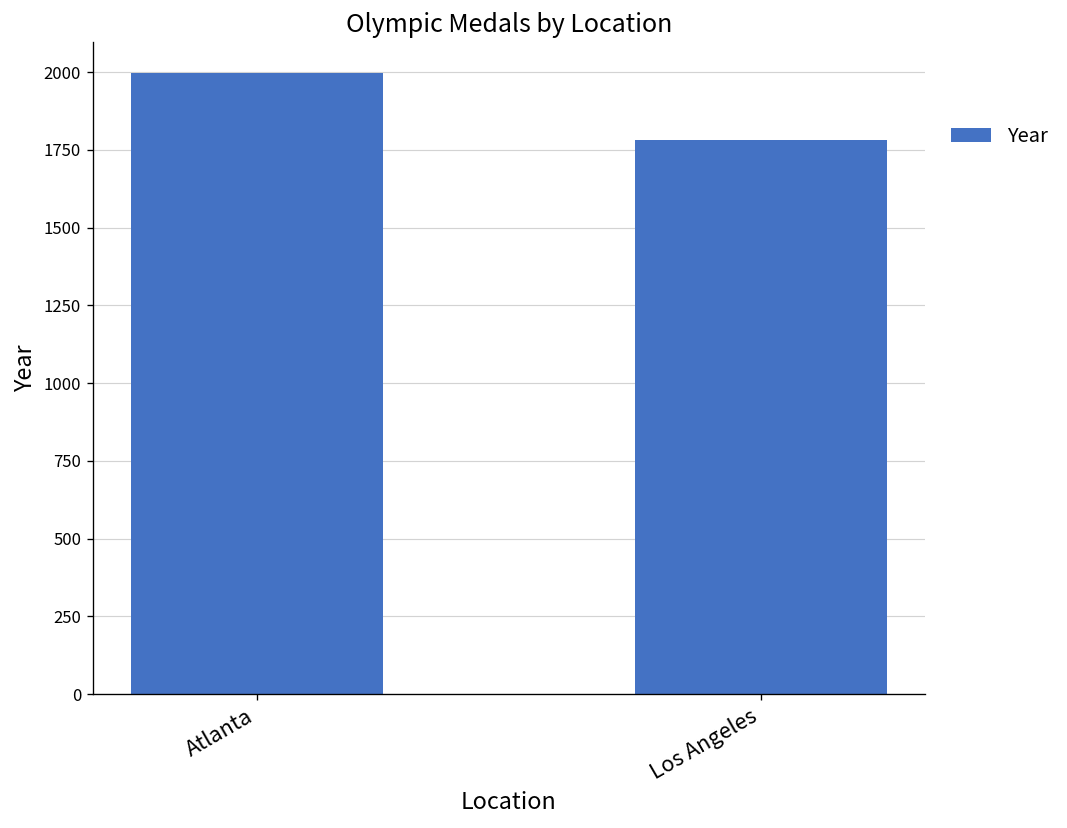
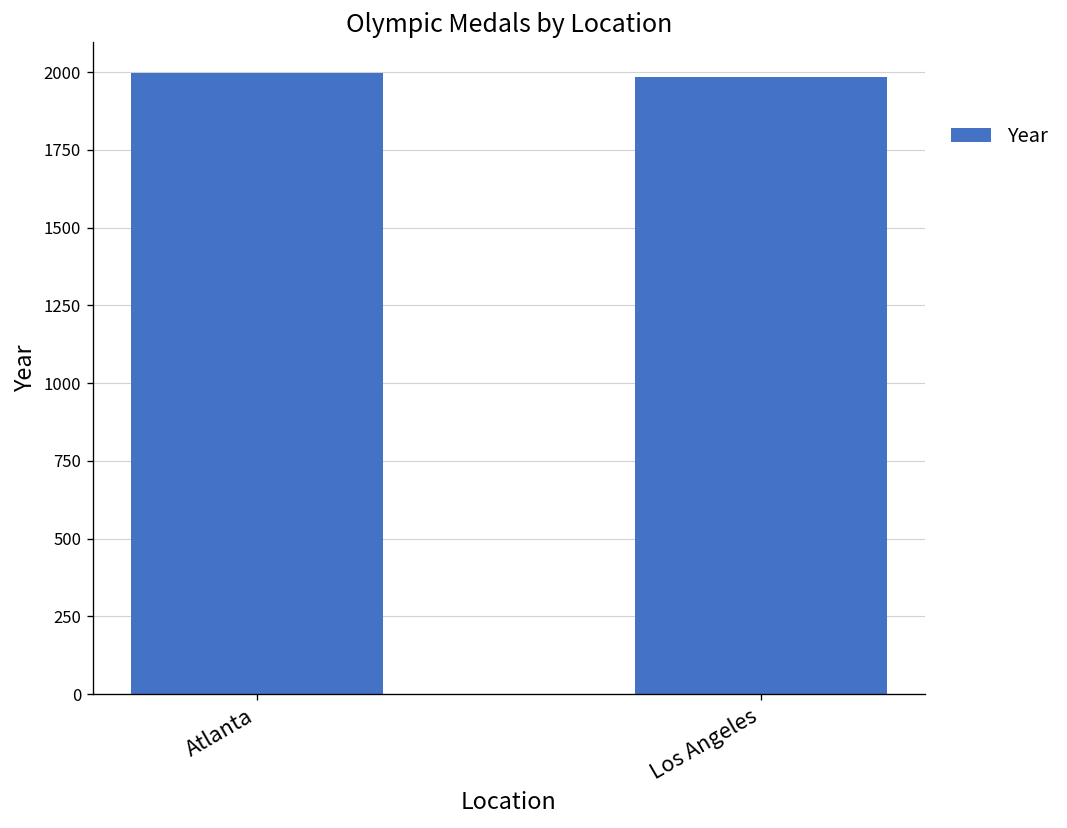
Los Angeles: 1780 -> 1980
